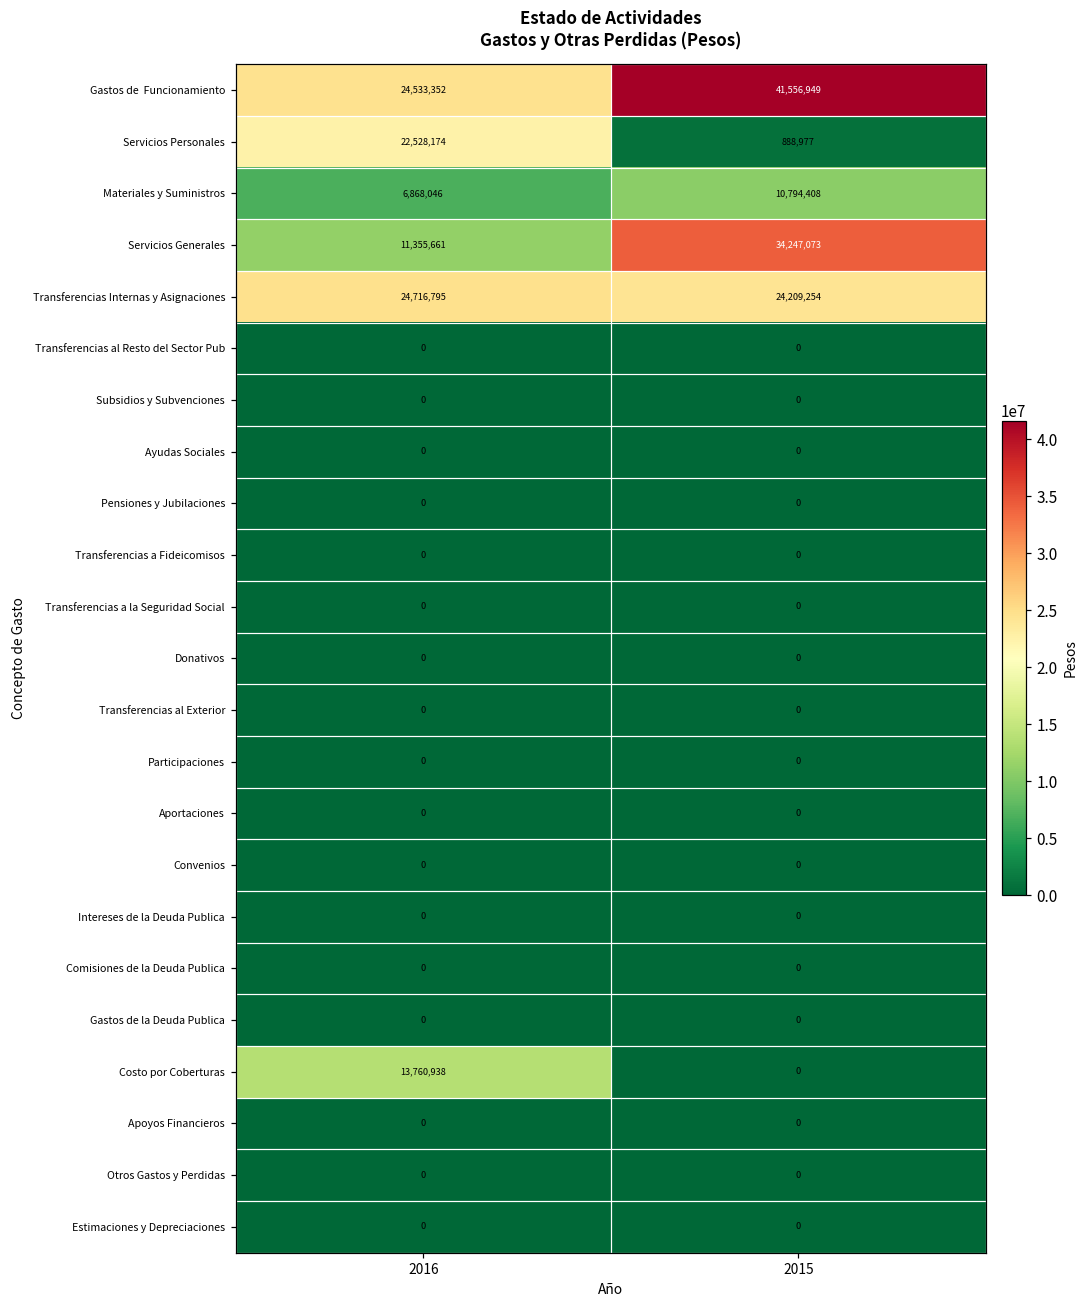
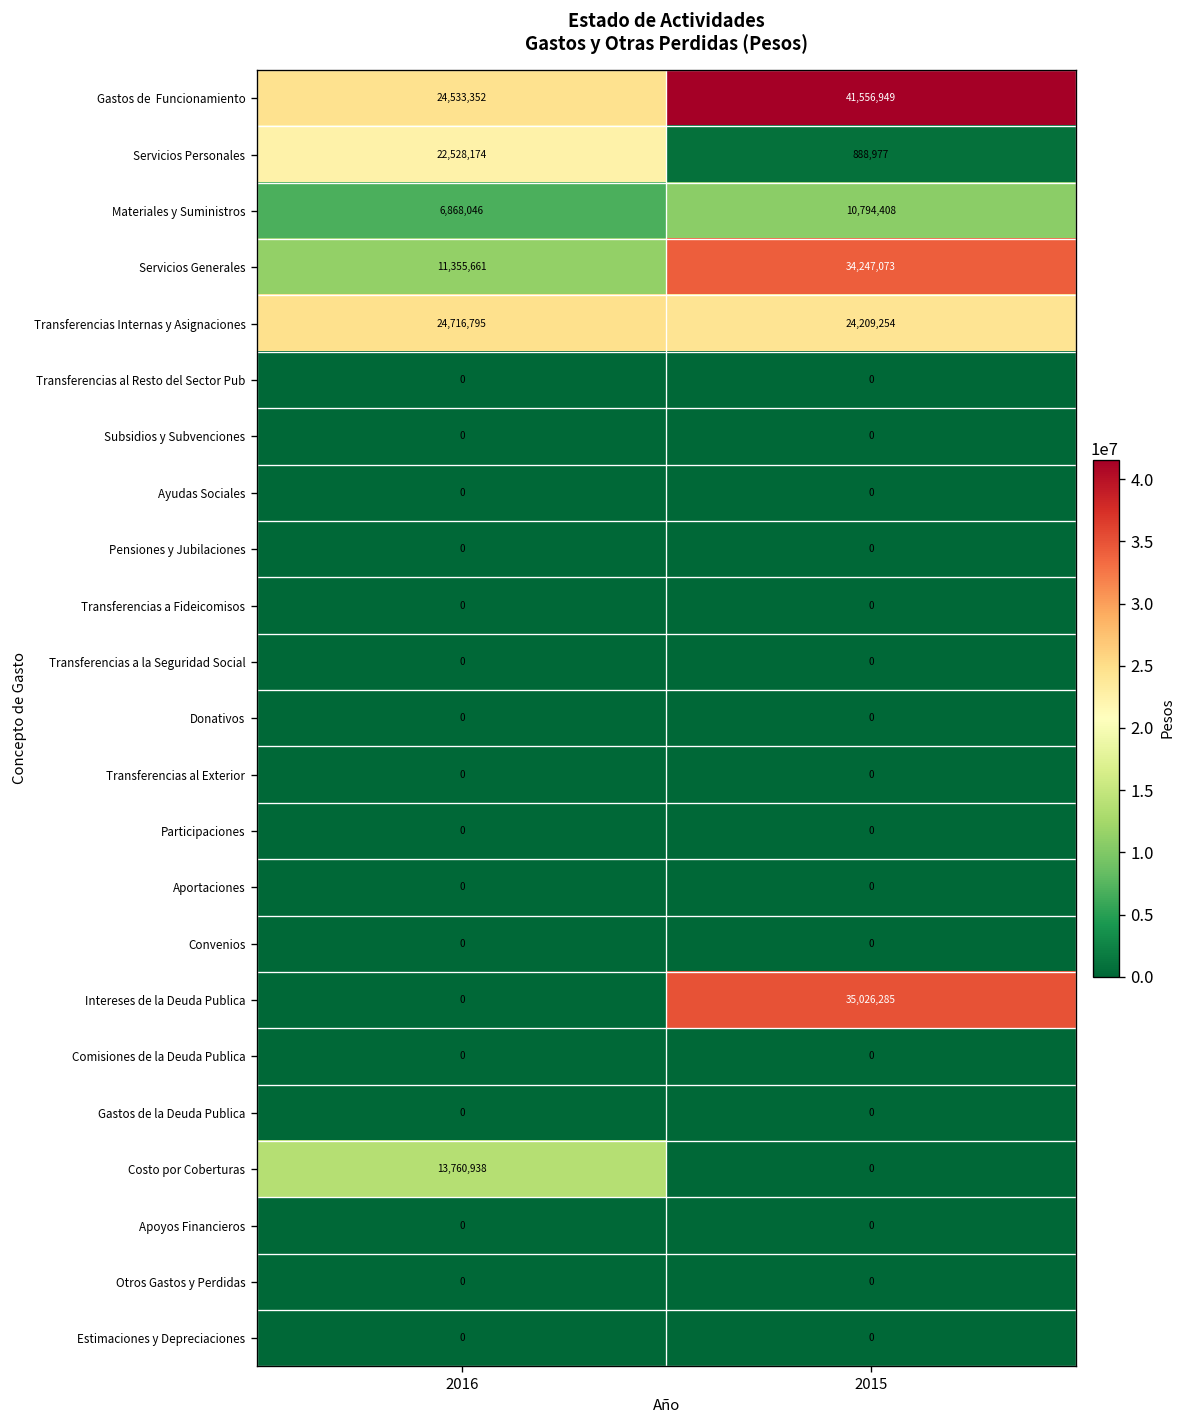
Intereses de la Deuda Publica, 2015: 0 -> 35,026,285
